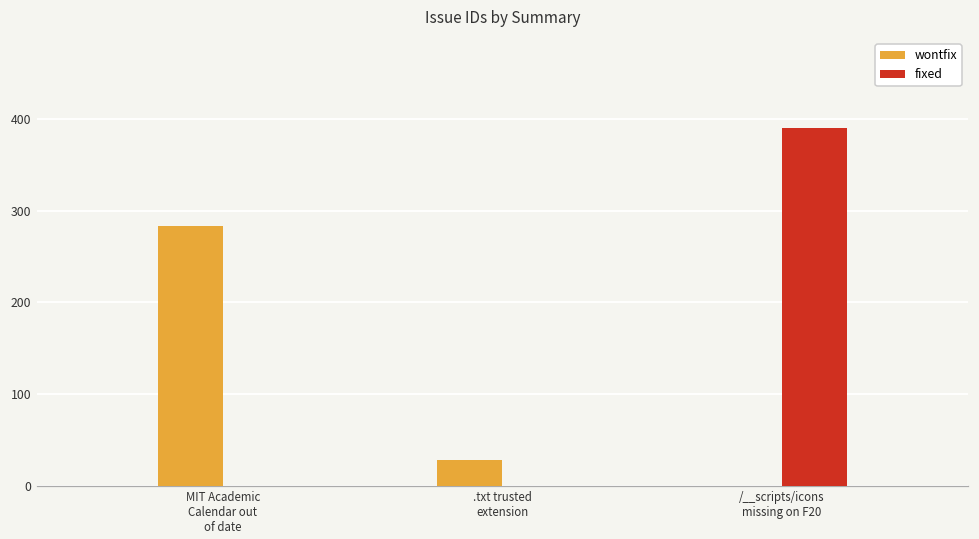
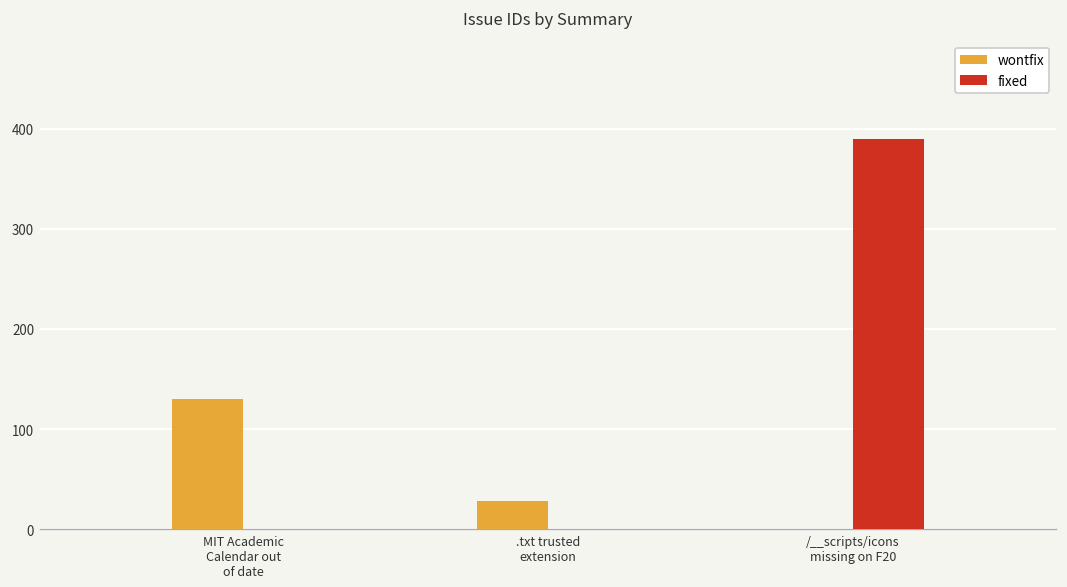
MIT Academic Calendar out of date: 280 -> 130
